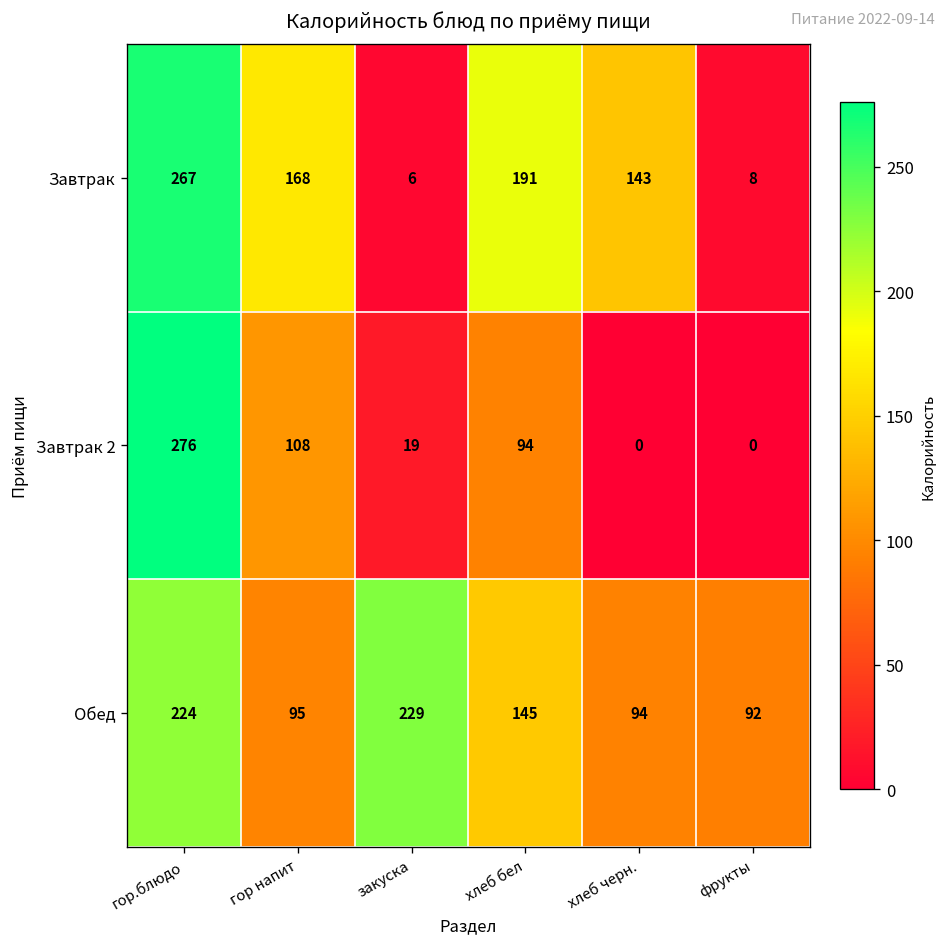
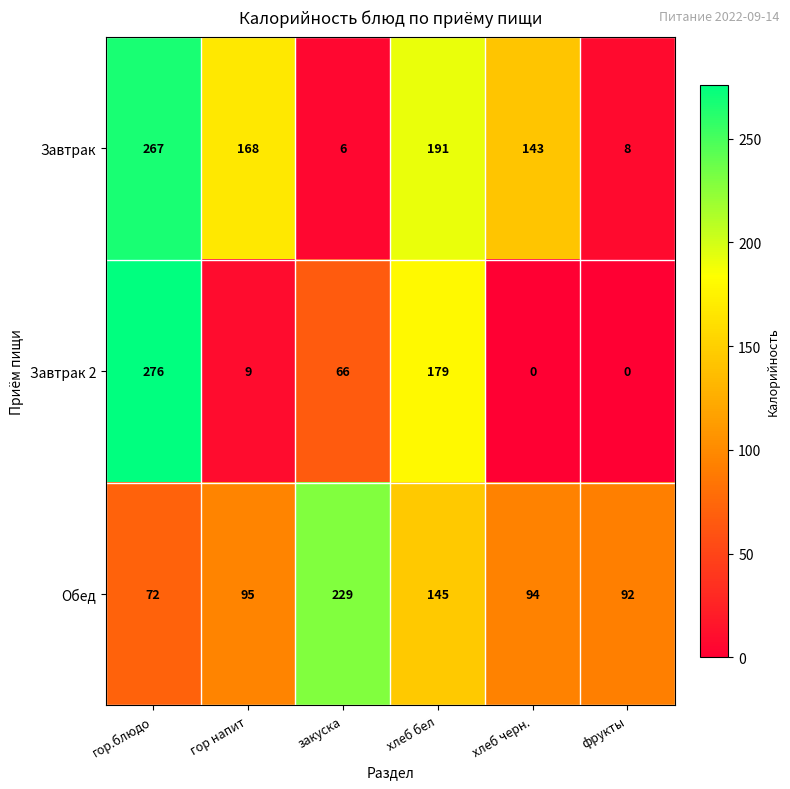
Завтрак 2, гор напит: 108 -> 9
Завтрак 2, закуска: 19 -> 66
Завтрак 2, хлеб бел: 94 -> 179
Обед, гор.блюдо: 224 -> 72
